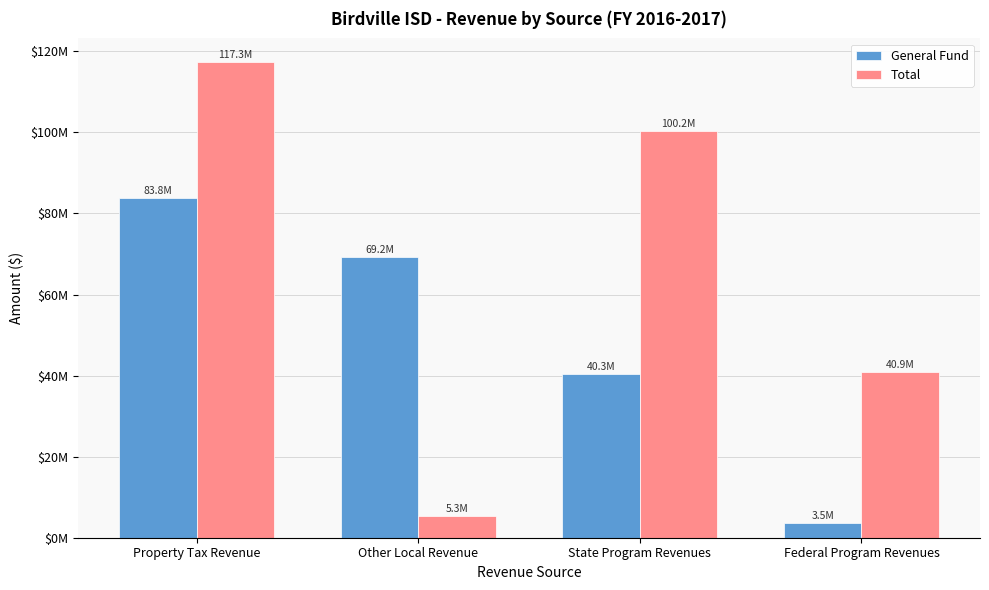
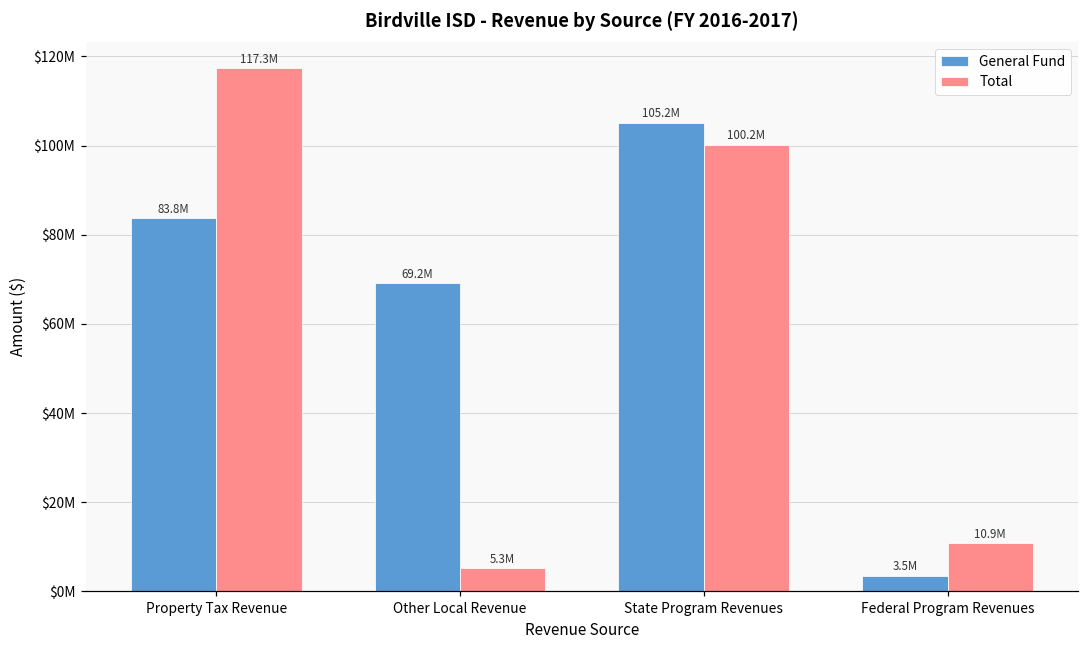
General Fund, State Program Revenues: 40.3M -> 105.2M
Total, Federal Program Revenues: 40.9M -> 10.9M
